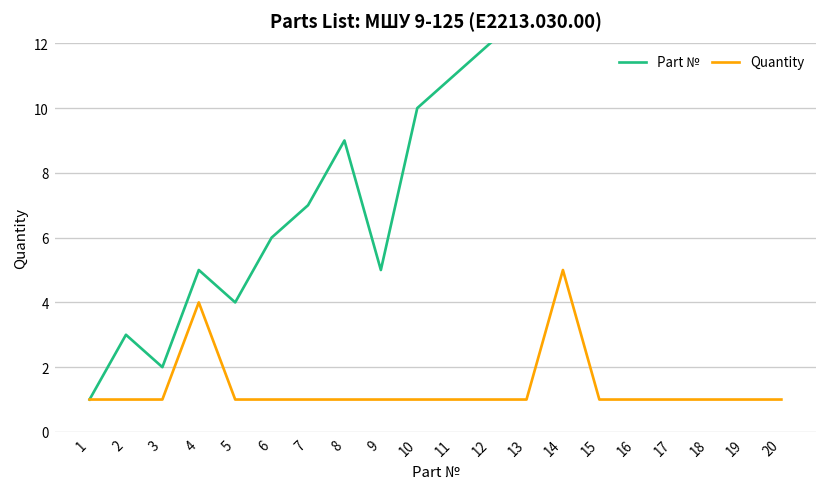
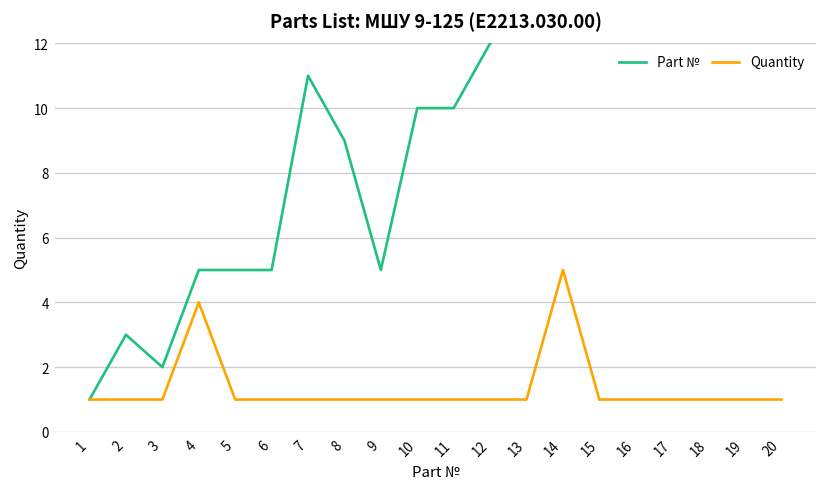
Part №, 5: 4 -> 5
Part №, 6: 6 -> 5
Part №, 7: 7 -> 11
Part №, 11: 11 -> 10
